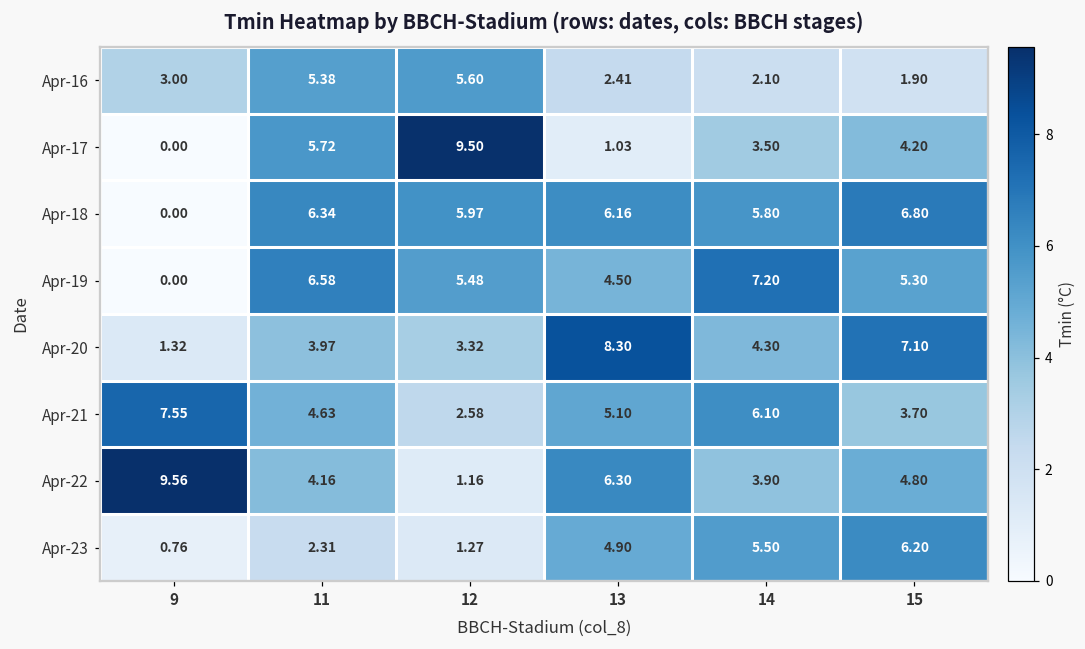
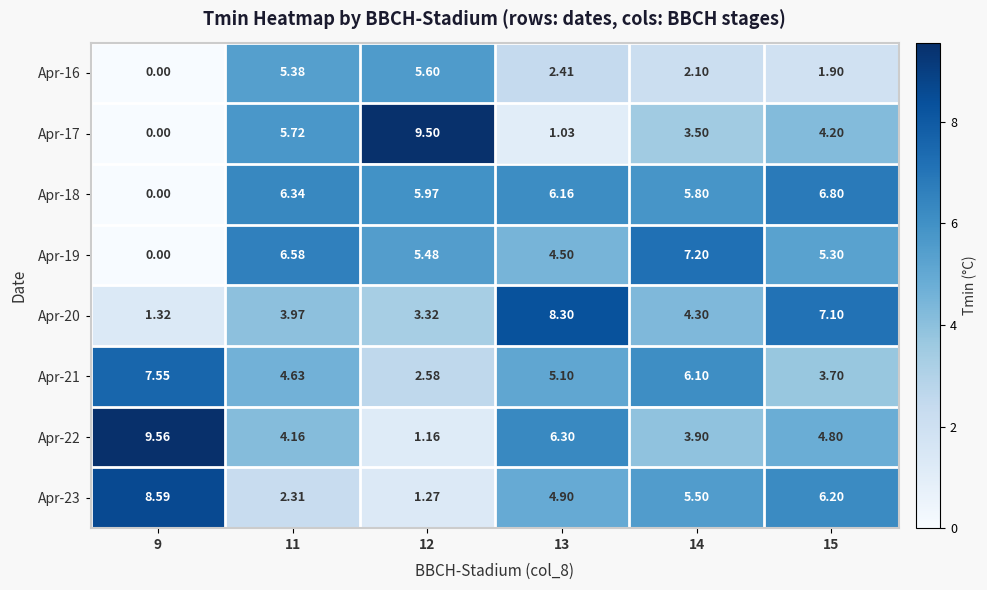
Apr-16, 9: 3.00 -> 0.00
Apr-23, 9: 0.76 -> 8.59
